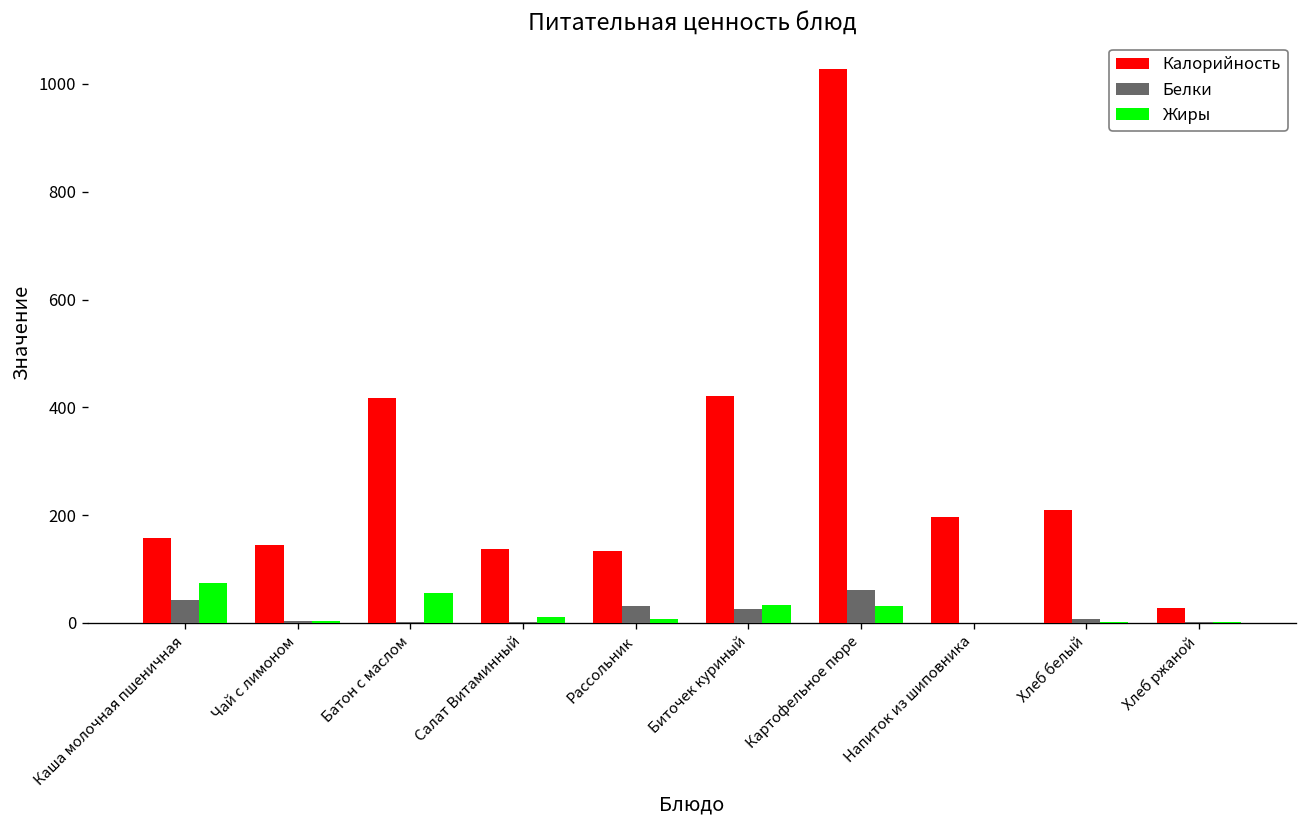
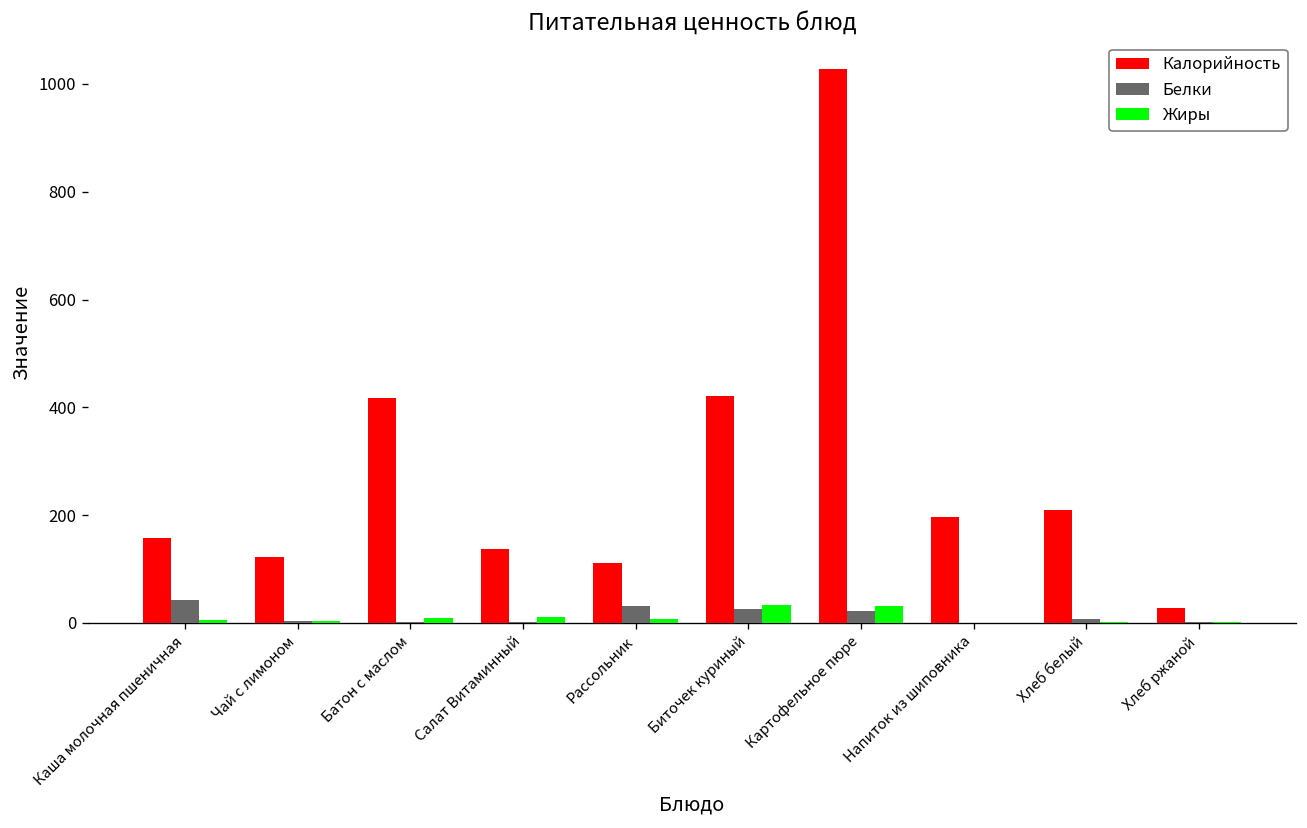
Жиры, Каша молочная пшеничная: 70 -> 10
Калорийность, Чай с лимоном: 150 -> 120
Жиры, Батон с маслом: 50 -> 10
Калорийность, Рассольник: 130 -> 110
Белки, Картофельное пюре: 60 -> 20
